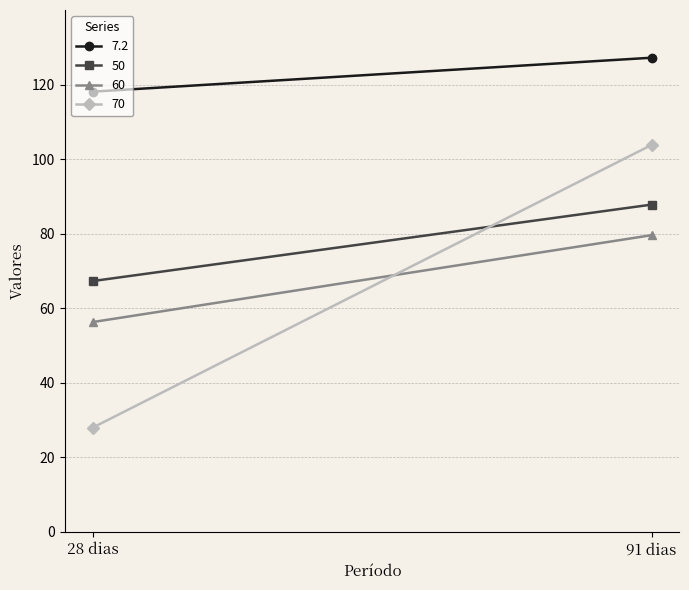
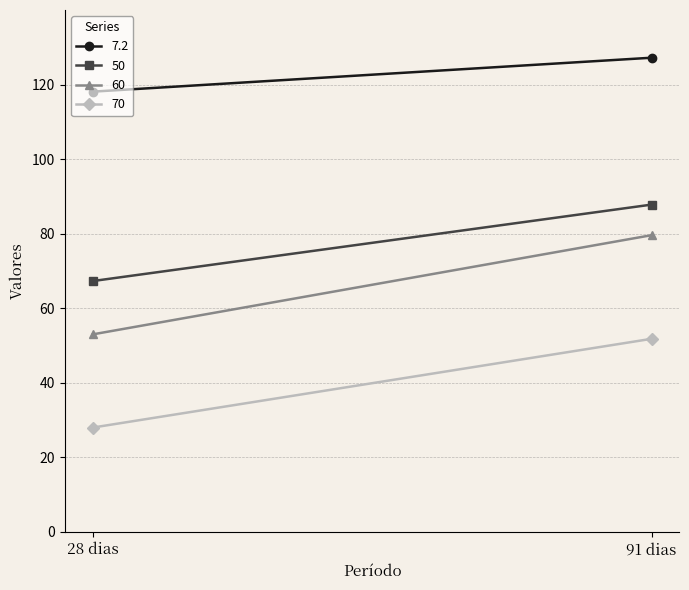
60, 28 dias: 56 -> 53
70, 91 dias: 104 -> 52
